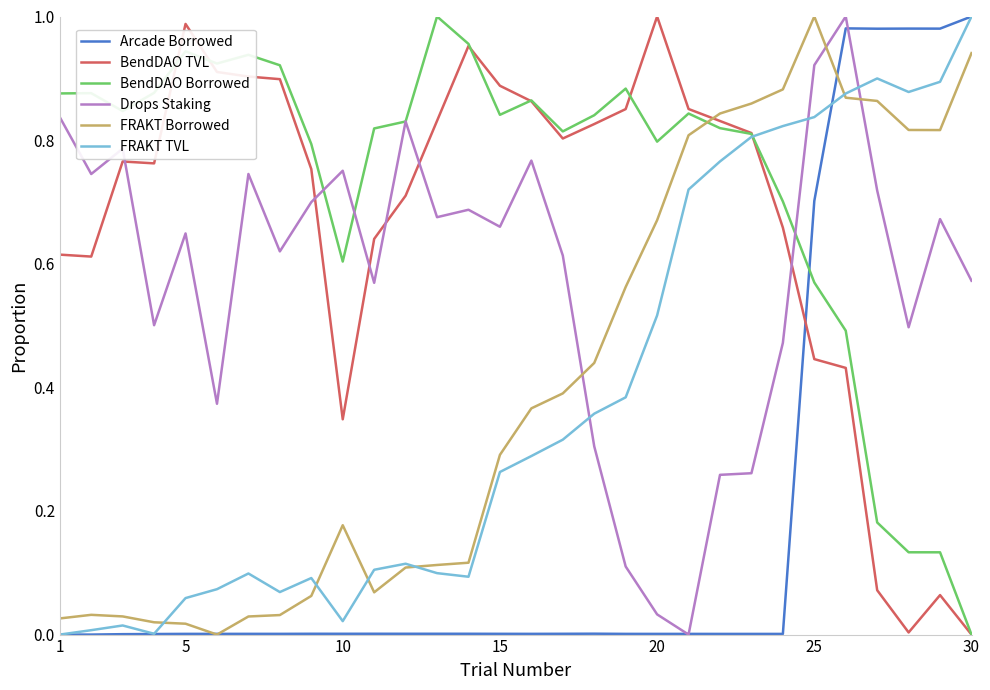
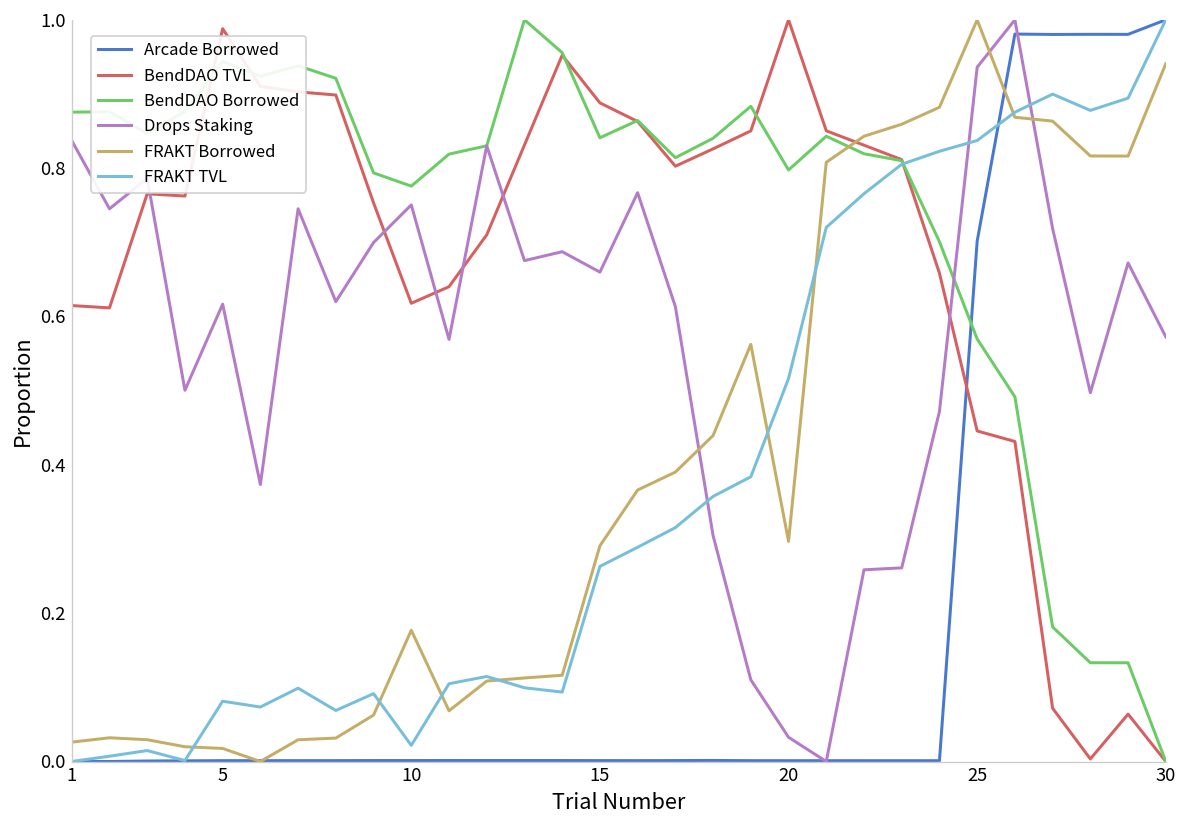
Drops Staking, 5: 0.65 -> 0.62
FRAKT TVL, 5: 0.06 -> 0.08
BendDAO TVL, 10: 0.35 -> 0.62
BendDAO Borrowed, 10: 0.60 -> 0.78
FRAKT Borrowed, 20: 0.67 -> 0.30
Drops Staking, 25: 0.92 -> 0.94
